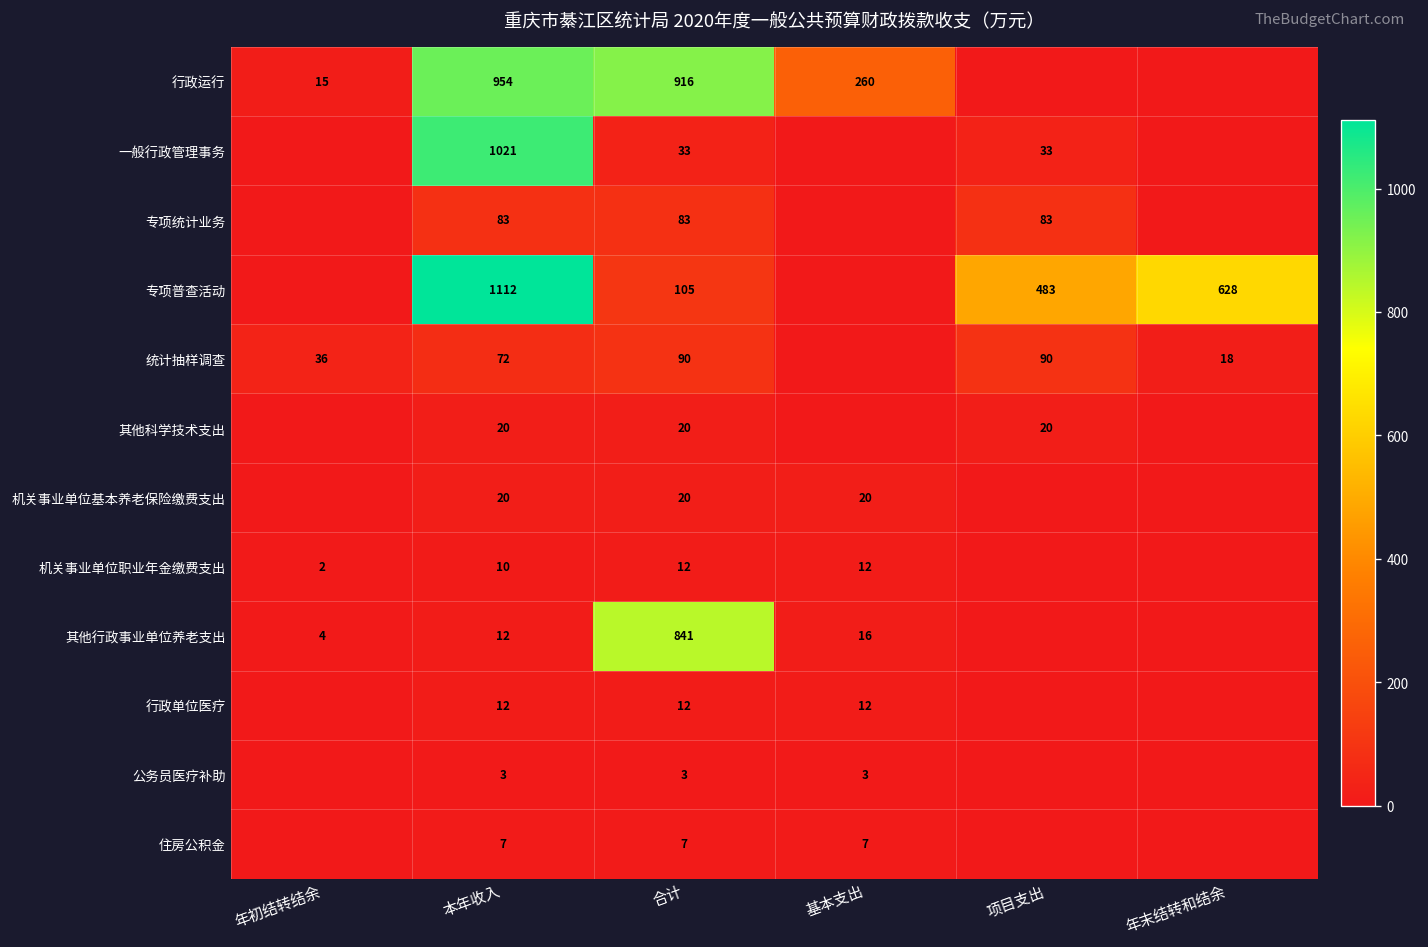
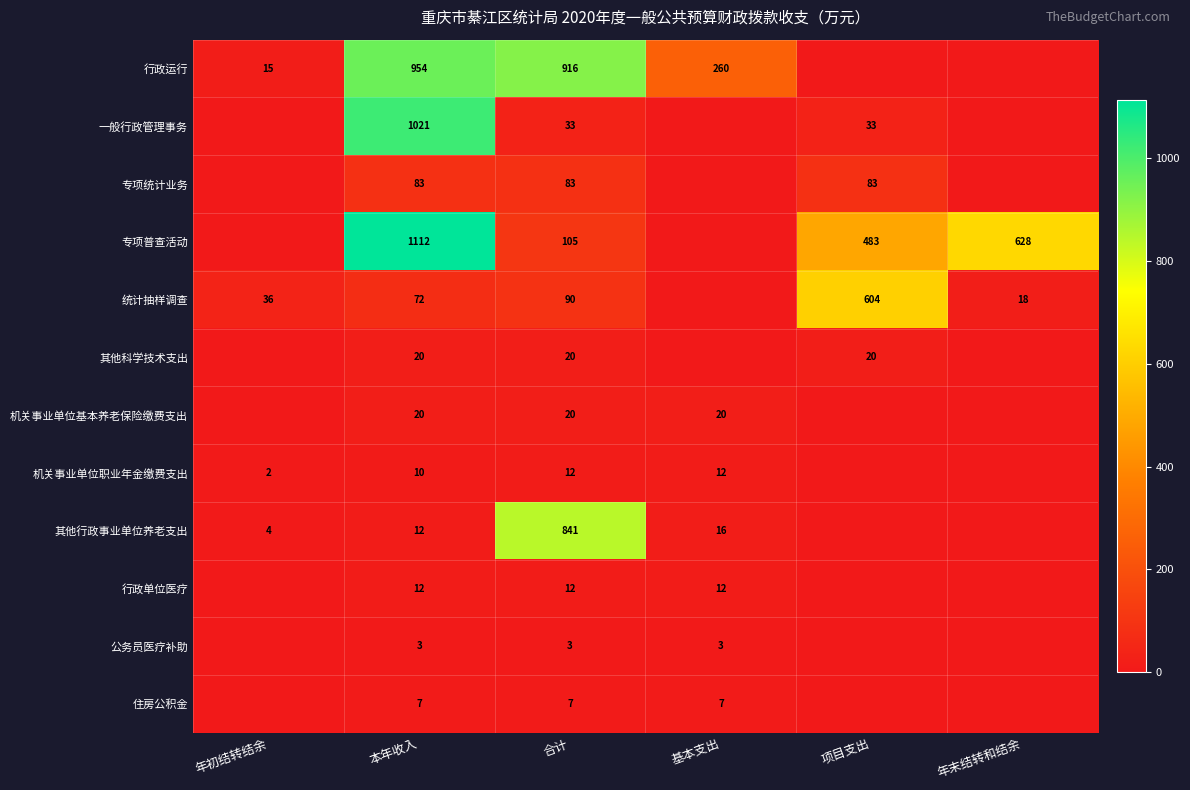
统计抽样调查, 项目支出: 90 -> 604
